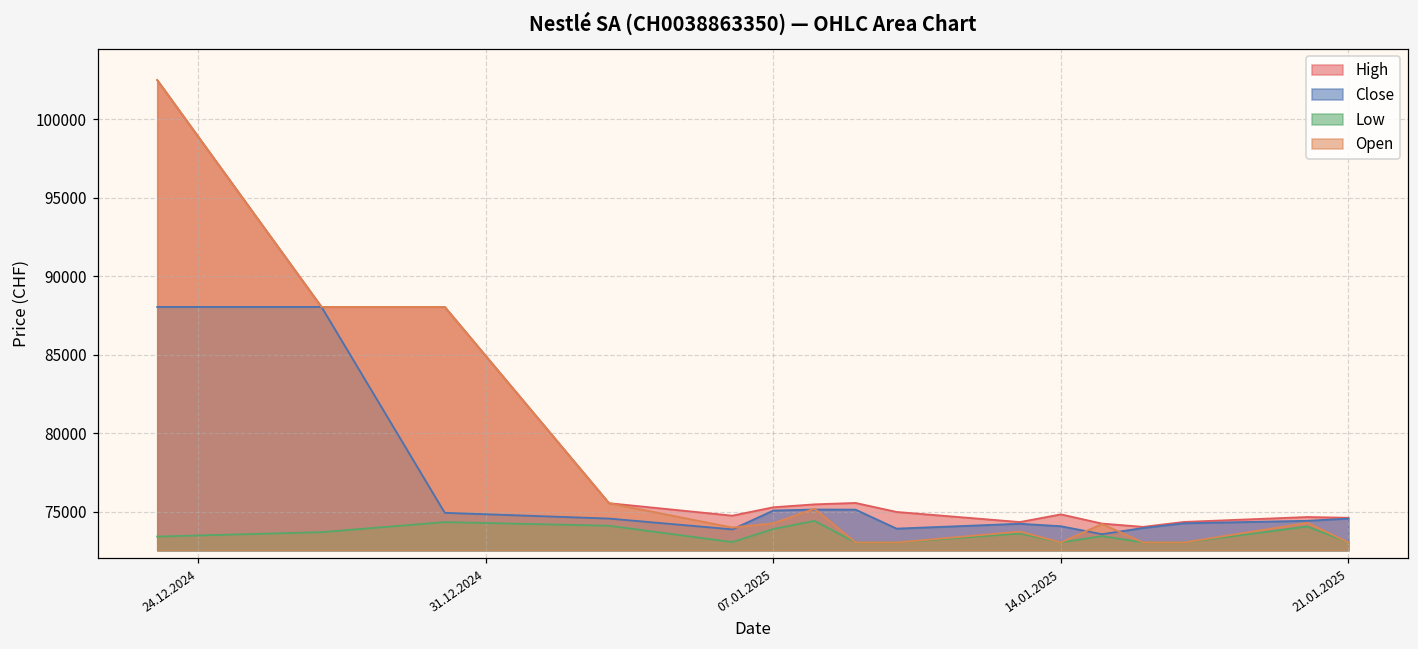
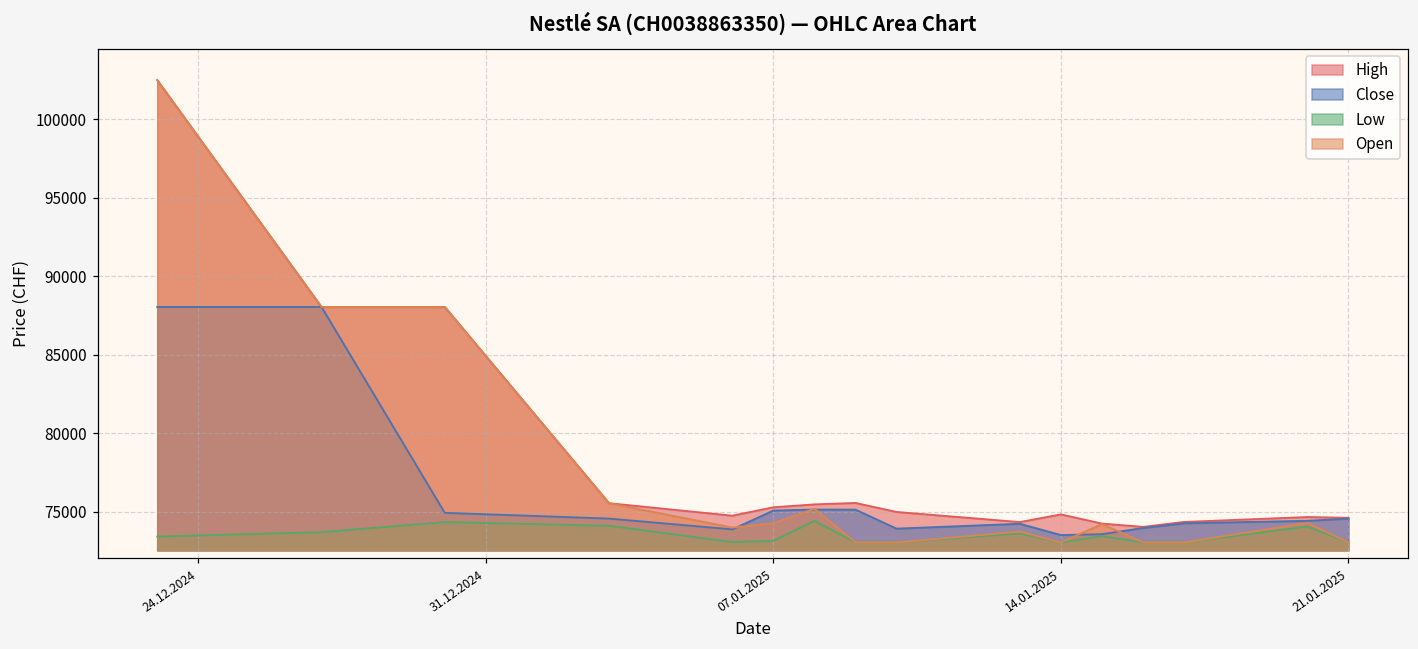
Low, 07.01.2025: 73900 -> 73200
Close, 14.01.2025: 74100 -> 73500
